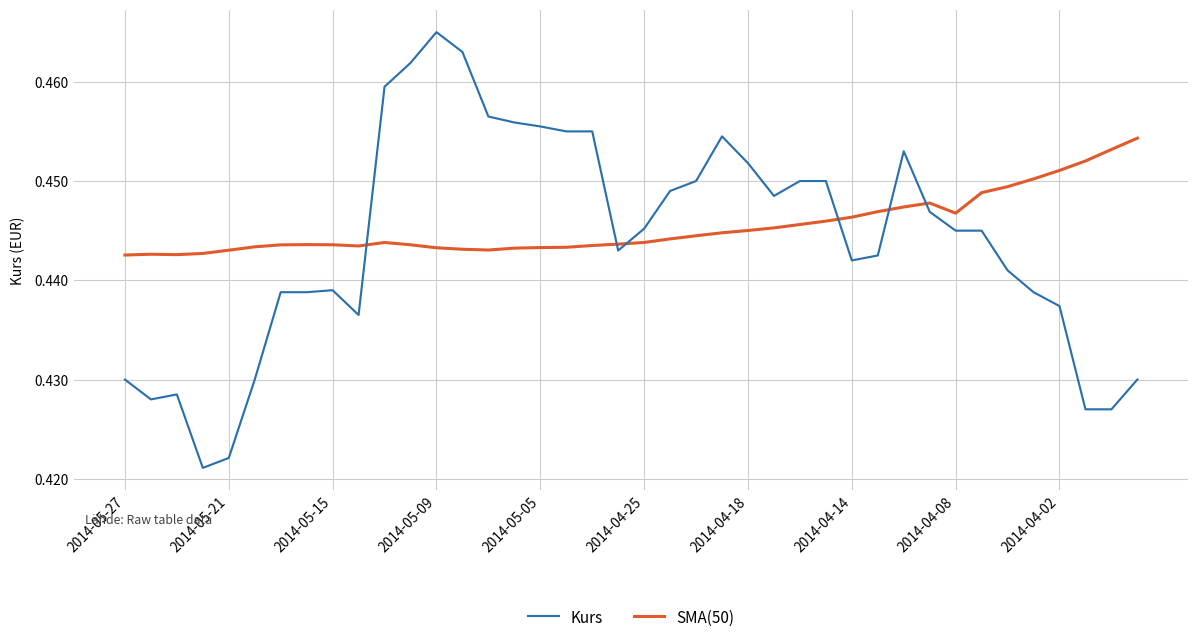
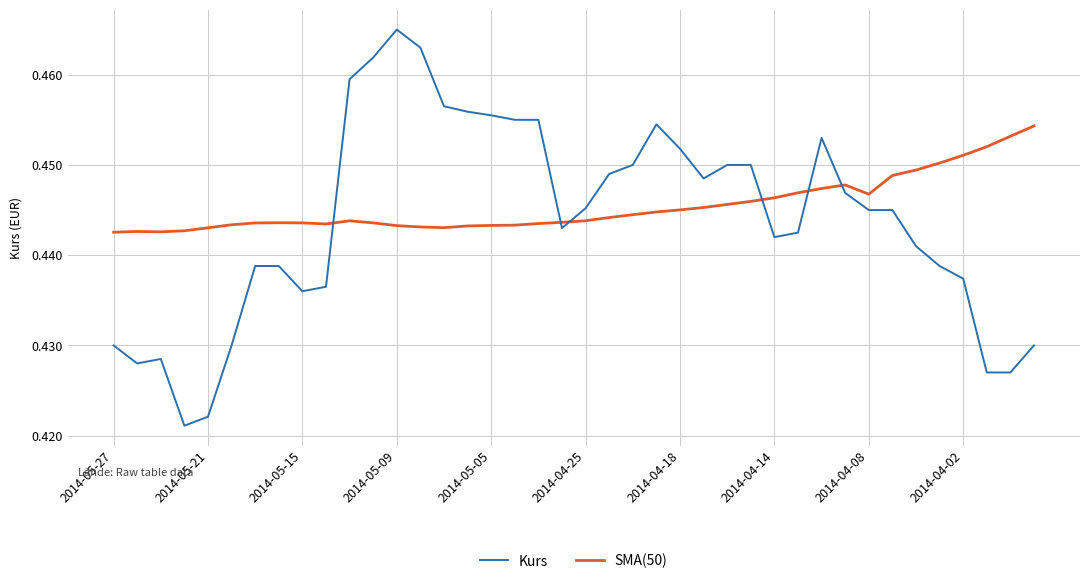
Kurs, 2014-05-15: 0.439 -> 0.436
